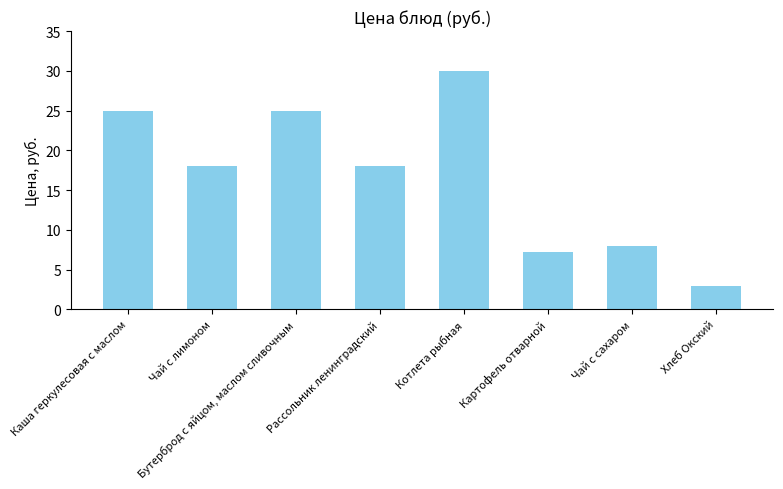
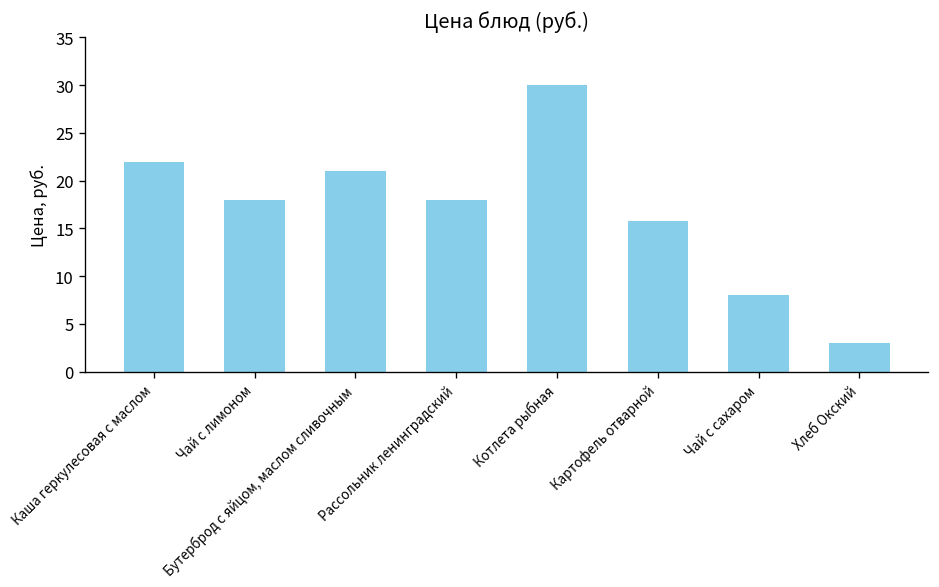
Каша геркулесовая с маслом: 25 -> 22
Бутерброд с яйцом, маслом сливочным: 25 -> 21
Картофель отварной: 7 -> 16
